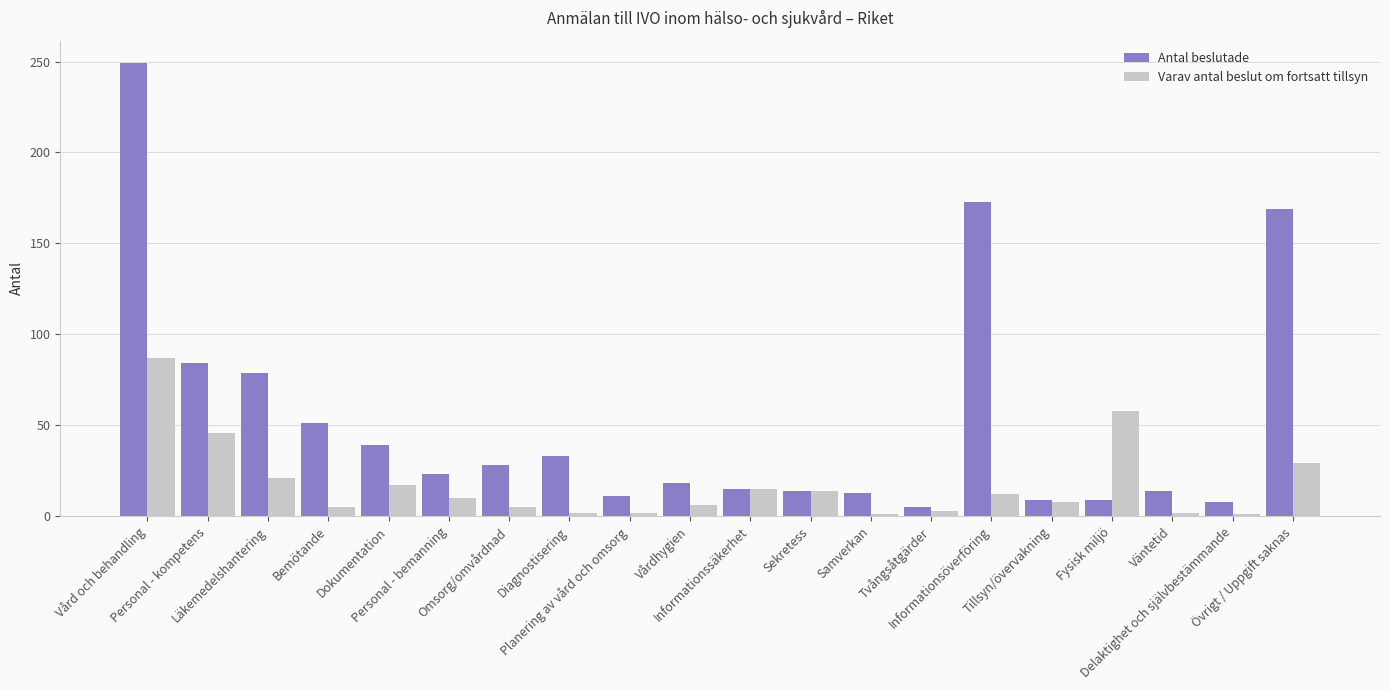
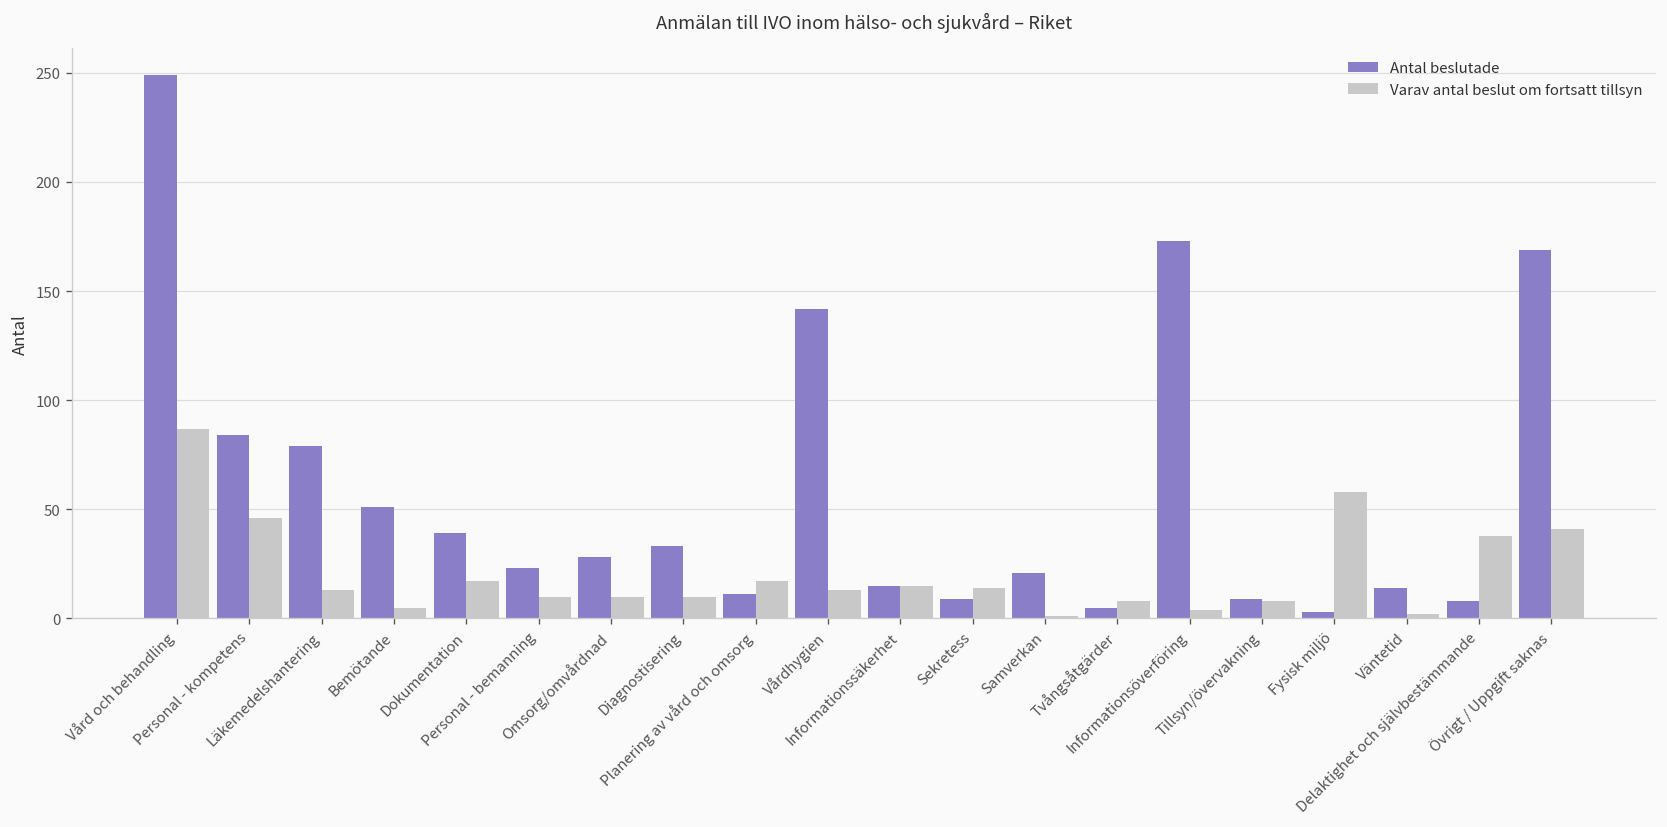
Varav antal beslut om fortsatt tillsyn, Läkemedelshantering: 21 -> 13
Varav antal beslut om fortsatt tillsyn, Omsorg/omvårdnad: 5 -> 10
Varav antal beslut om fortsatt tillsyn, Diagnostisering: 2 -> 10
Varav antal beslut om fortsatt tillsyn, Planering av vård och omsorg: 2 -> 17
Antal beslutade, Vårdhygien: 18 -> 142
Varav antal beslut om fortsatt tillsyn, Vårdhygien: 6 -> 13
Antal beslutade, Sekretess: 14 -> 9
Antal beslutade, Samverkan: 13 -> 21
Varav antal beslut om fortsatt tillsyn, Tvångsåtgärder: 3 -> 8
Varav antal beslut om fortsatt tillsyn, Informationsöverföring: 12 -> 4
Antal beslutade, Fysisk miljö: 9 -> 3
Varav antal beslut om fortsatt tillsyn, Delaktighet och självbestämmande: 1 -> 38
Varav antal beslut om fortsatt tillsyn, Övrigt / Uppgift saknas: 29 -> 41
